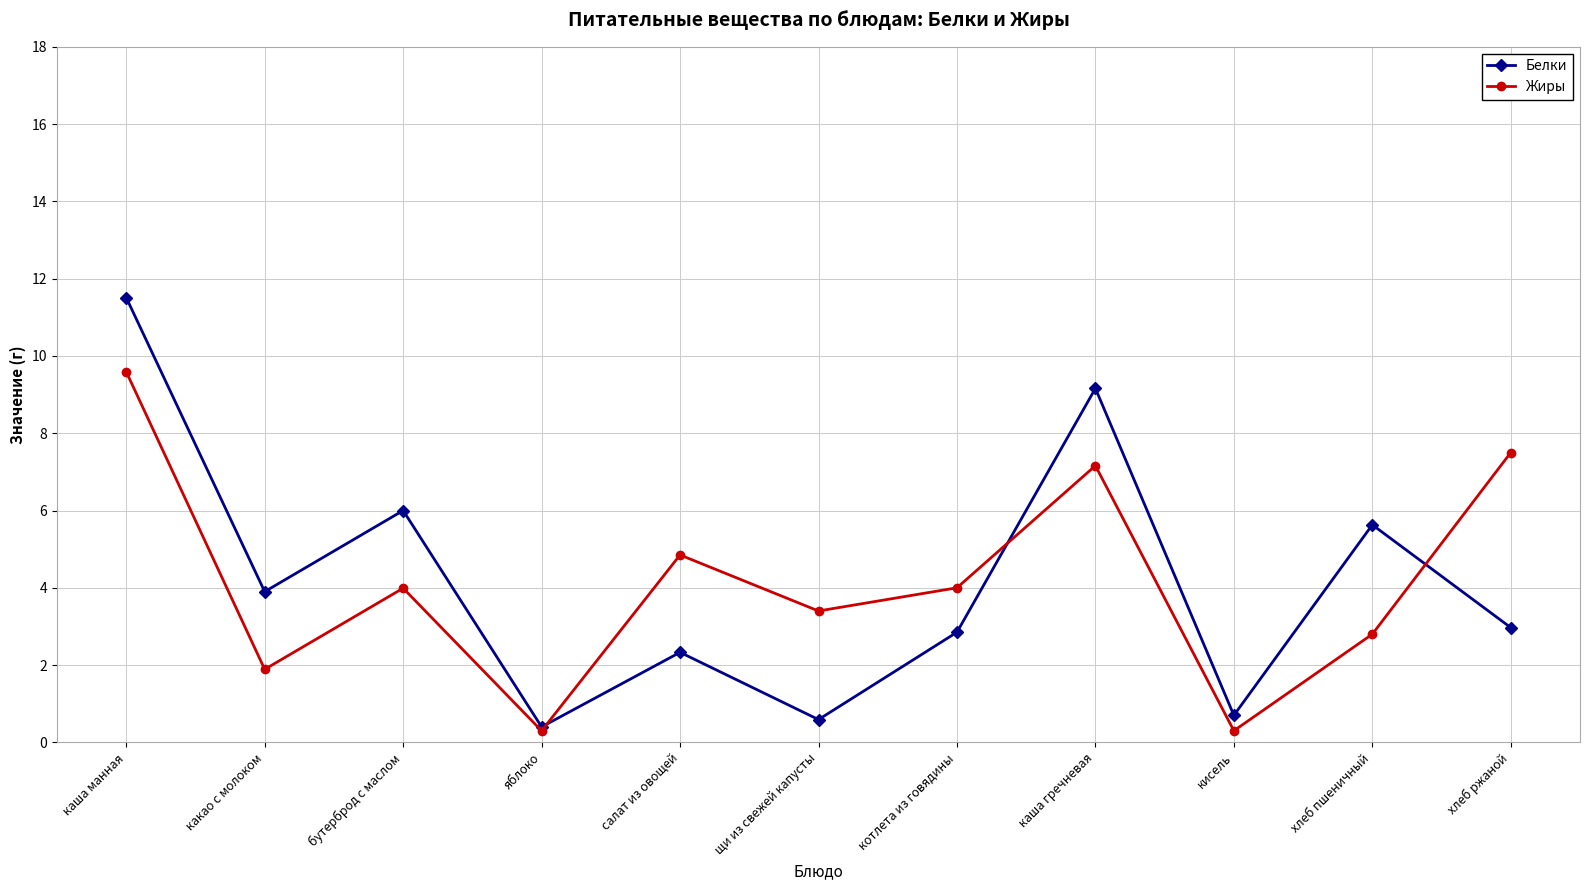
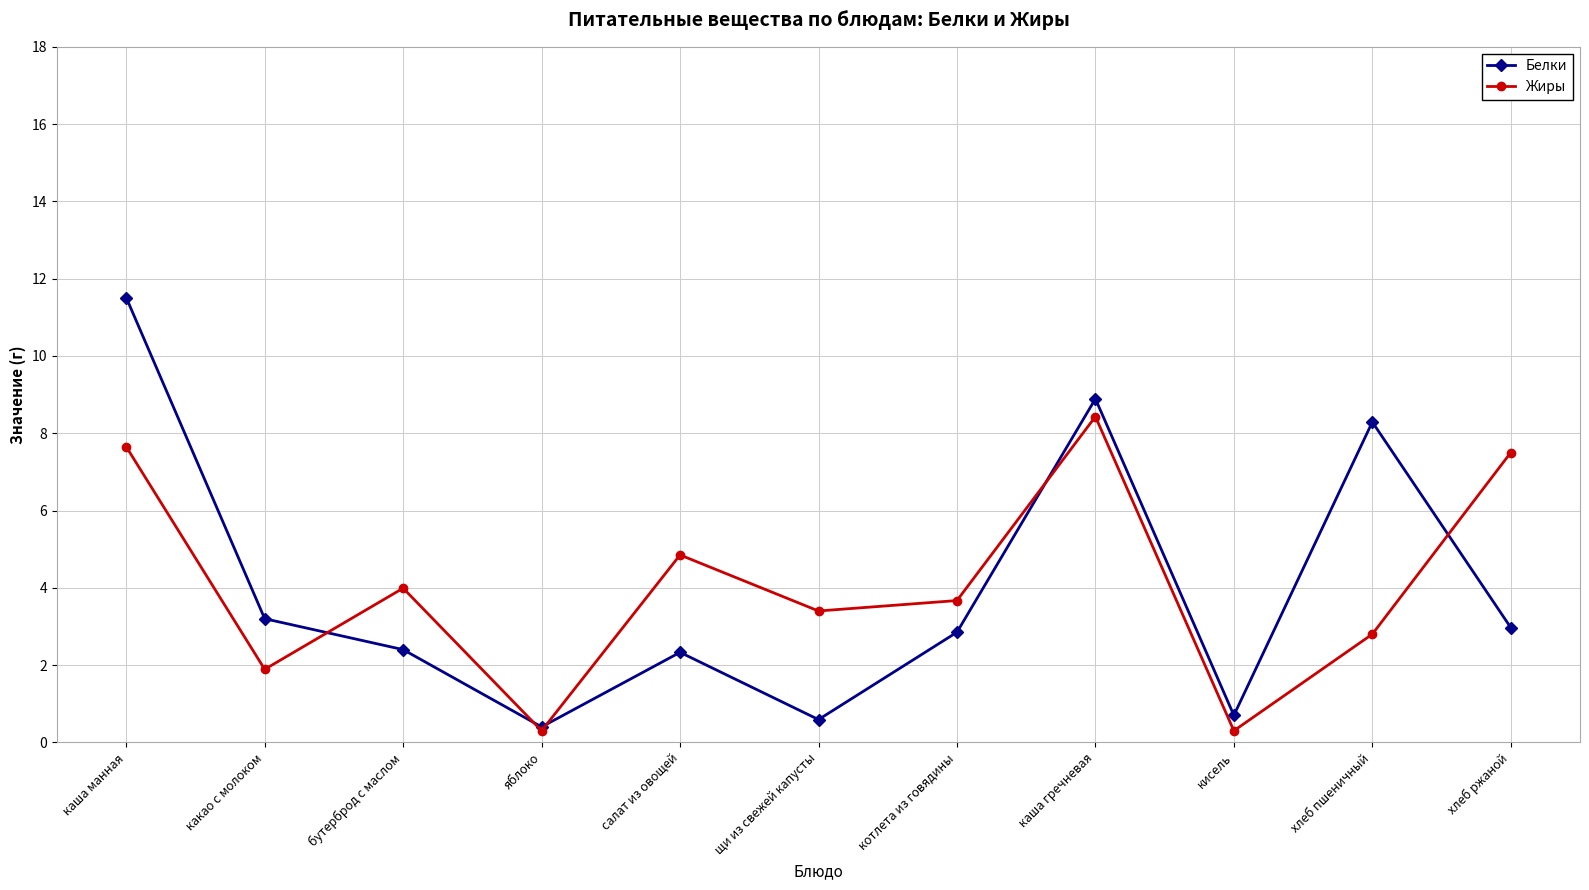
Жиры, каша манная: 9.6 -> 7.7
Белки, какао с молоком: 3.9 -> 3.2
Белки, бутерброд с маслом: 6.0 -> 2.4
Жиры, котлета из говядины: 4.0 -> 3.7
Белки, каша гречневая: 9.2 -> 8.9
Жиры, каша гречневая: 7.2 -> 8.4
Белки, хлеб пшеничный: 5.6 -> 8.3
